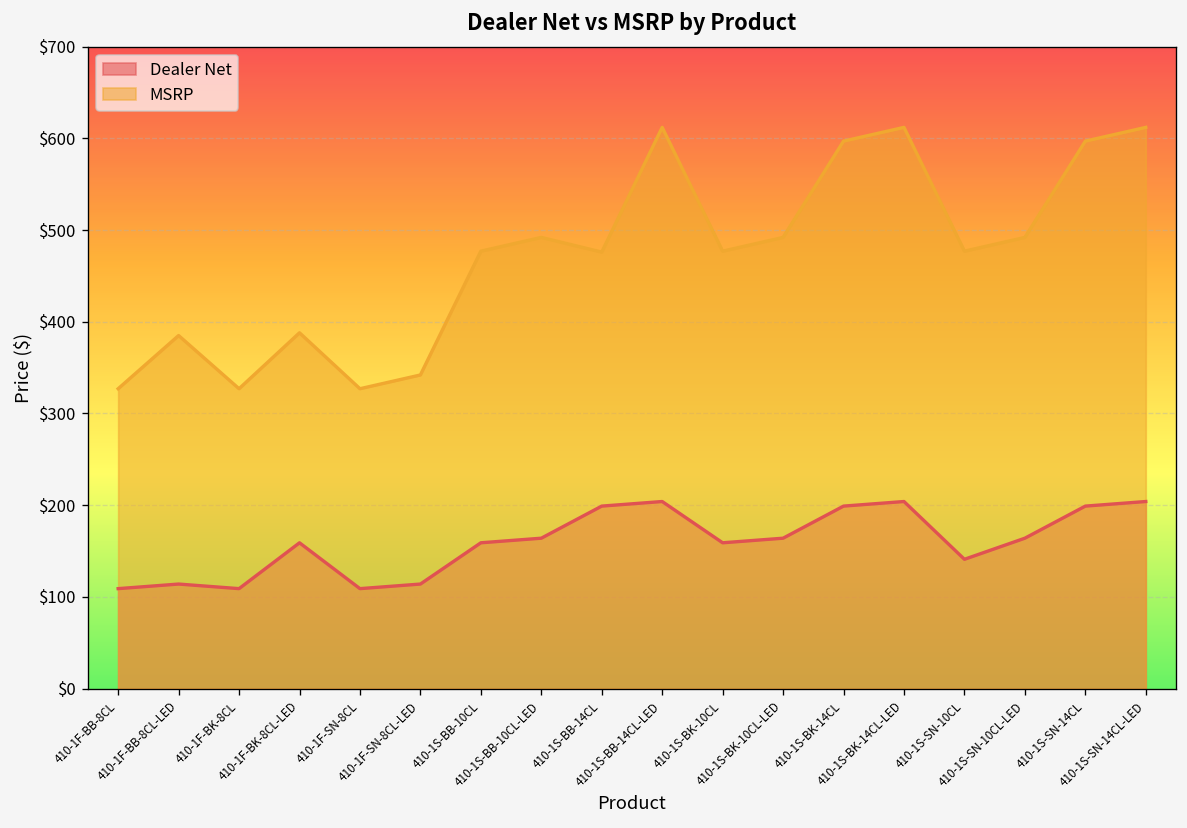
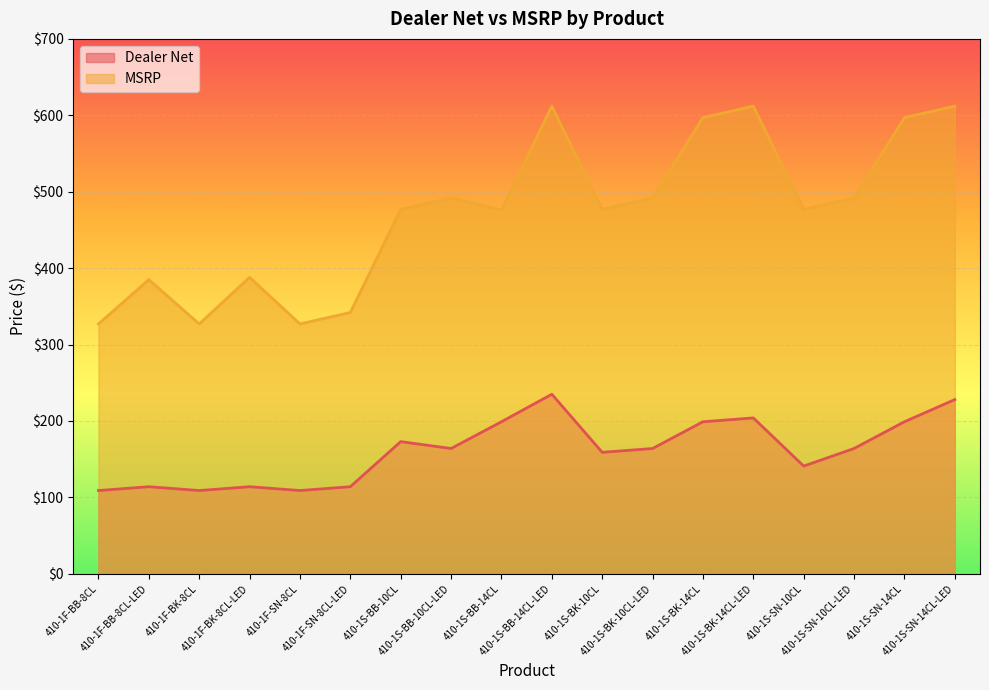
Dealer Net, 410-1F-BK-8CL-LED: $160 -> $110
Dealer Net, 410-1S-BB-10CL: $160 -> $170
Dealer Net, 410-1S-BB-14CL-LED: $200 -> $240
Dealer Net, 410-1S-SN-14CL-LED: $200 -> $230
